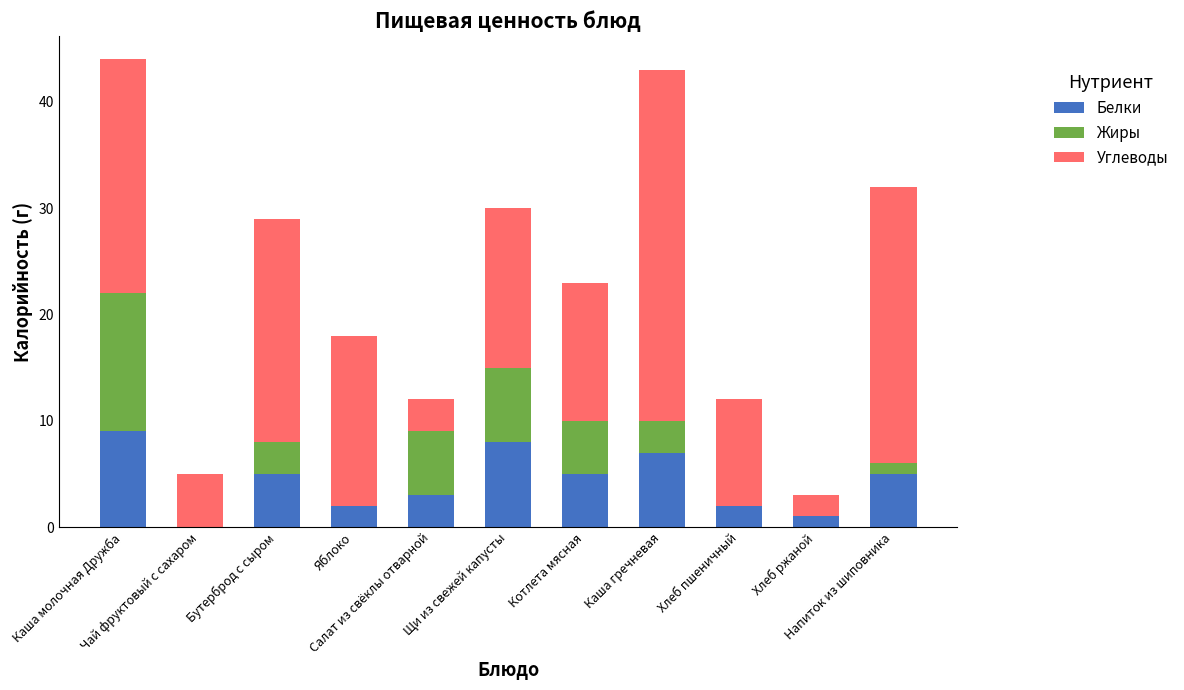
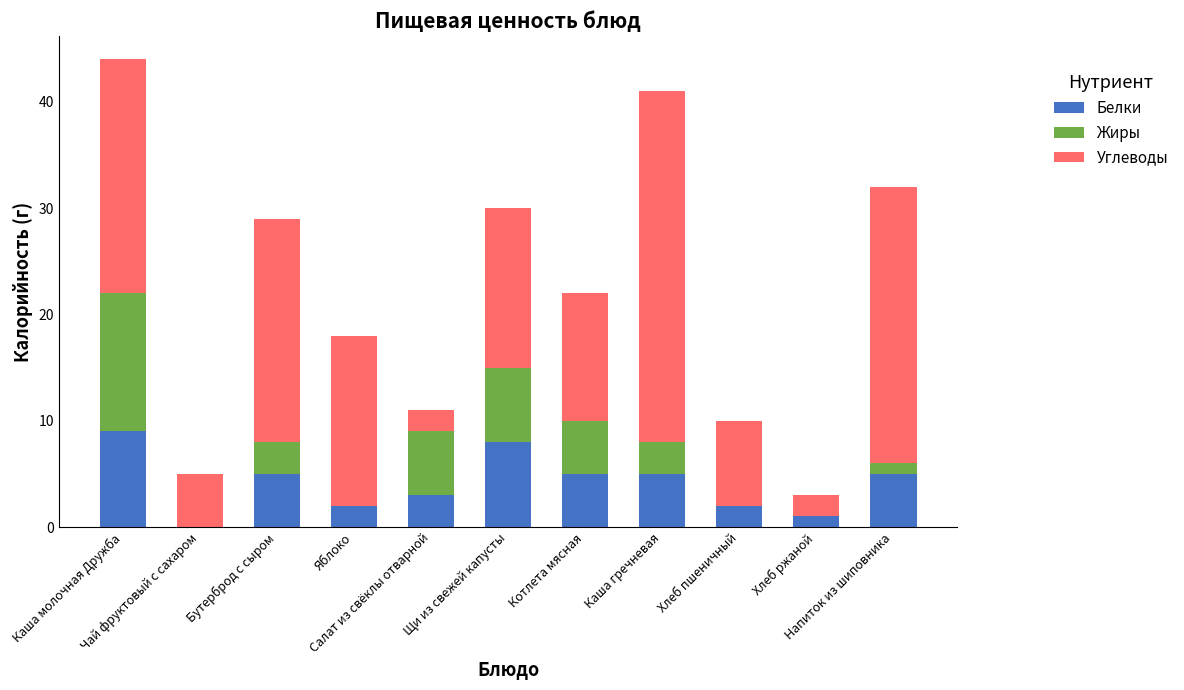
Углеводы, Салат из свёклы отварной: 3 -> 2
Углеводы, Котлета мясная: 13 -> 12
Белки, Каша гречневая: 7 -> 5
Углеводы, Хлеб пшеничный: 10 -> 8
